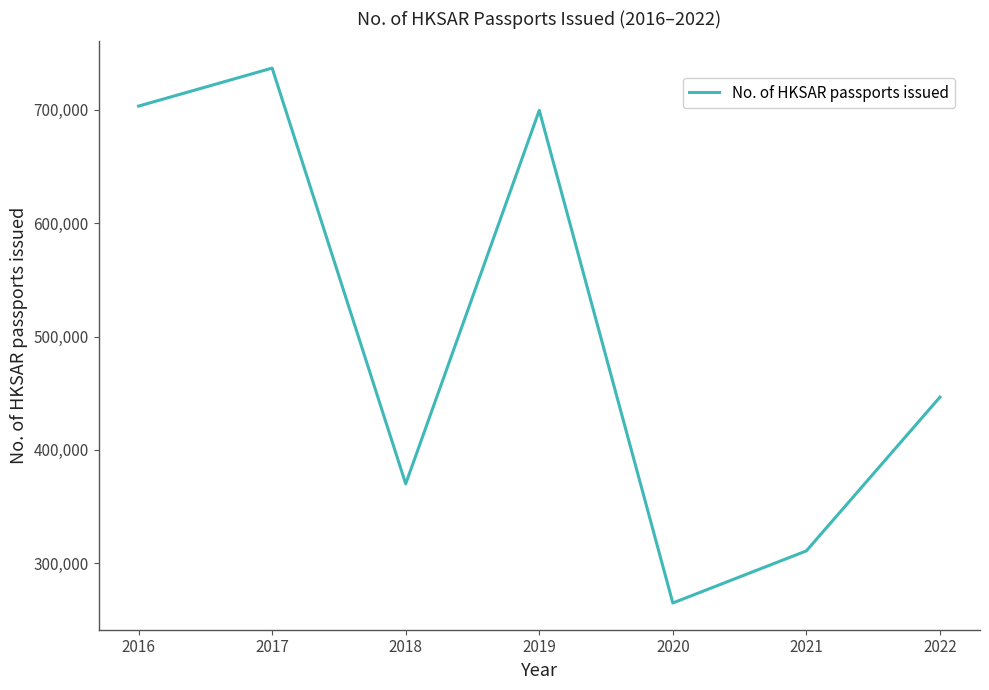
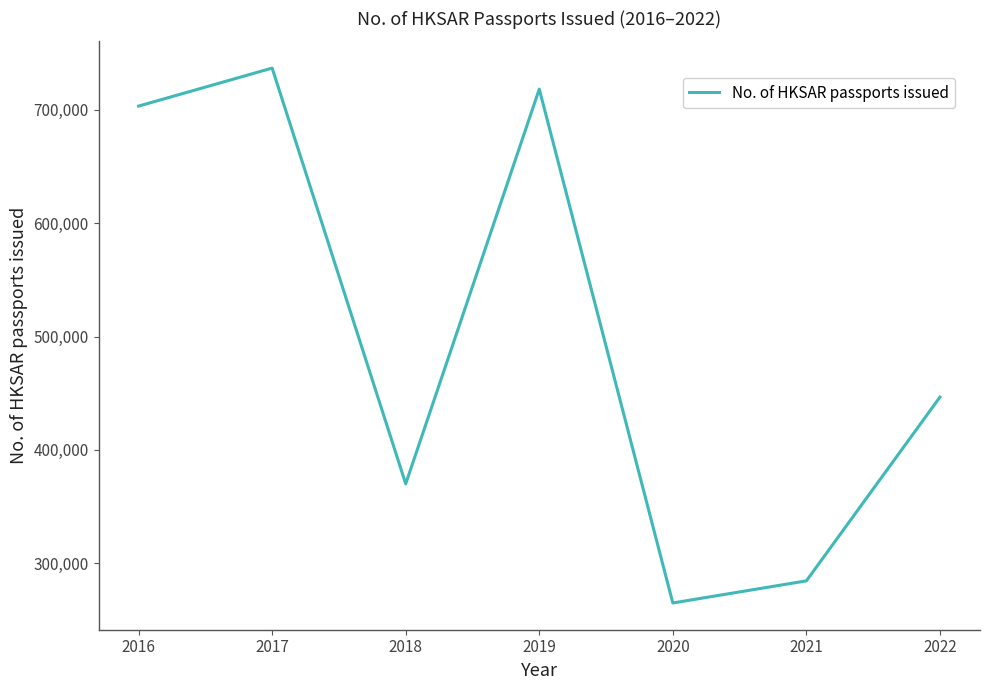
2019: 700,000 -> 718,000
2021: 311,000 -> 284,000
